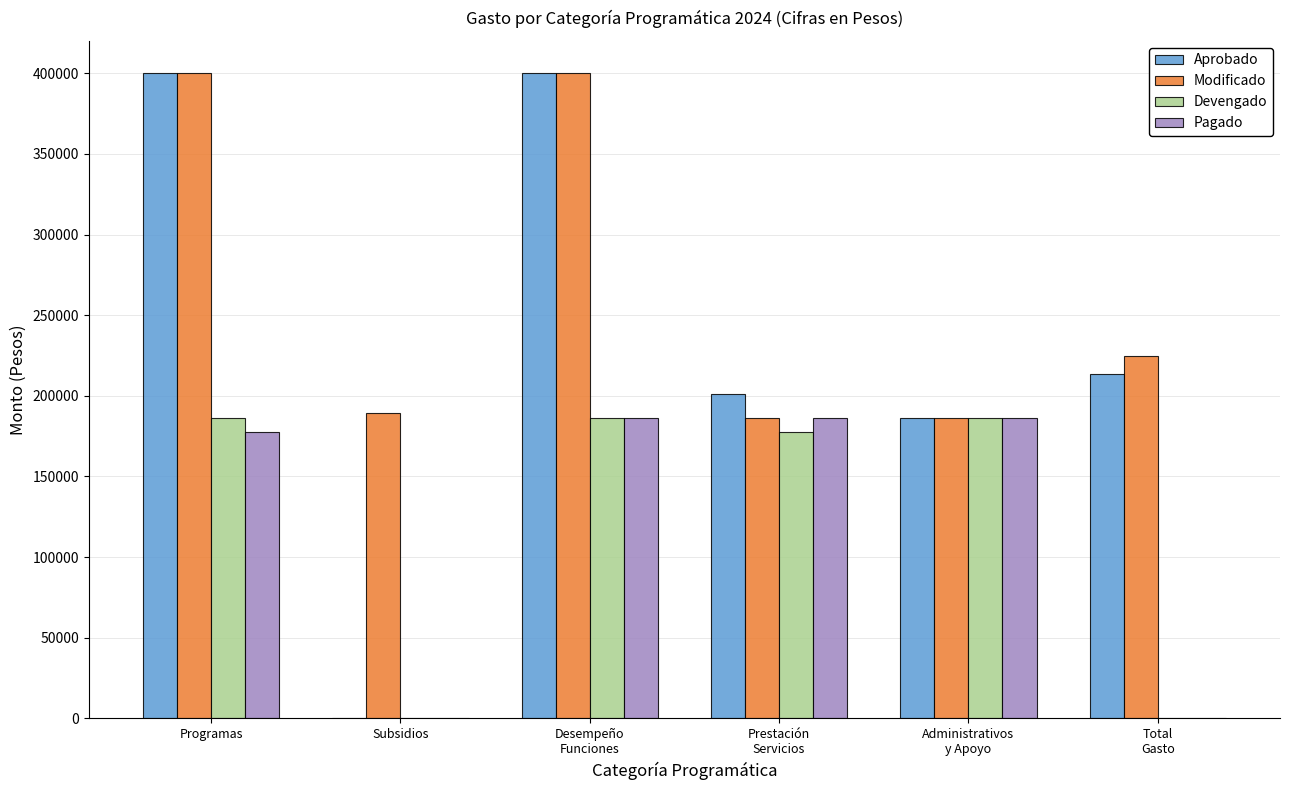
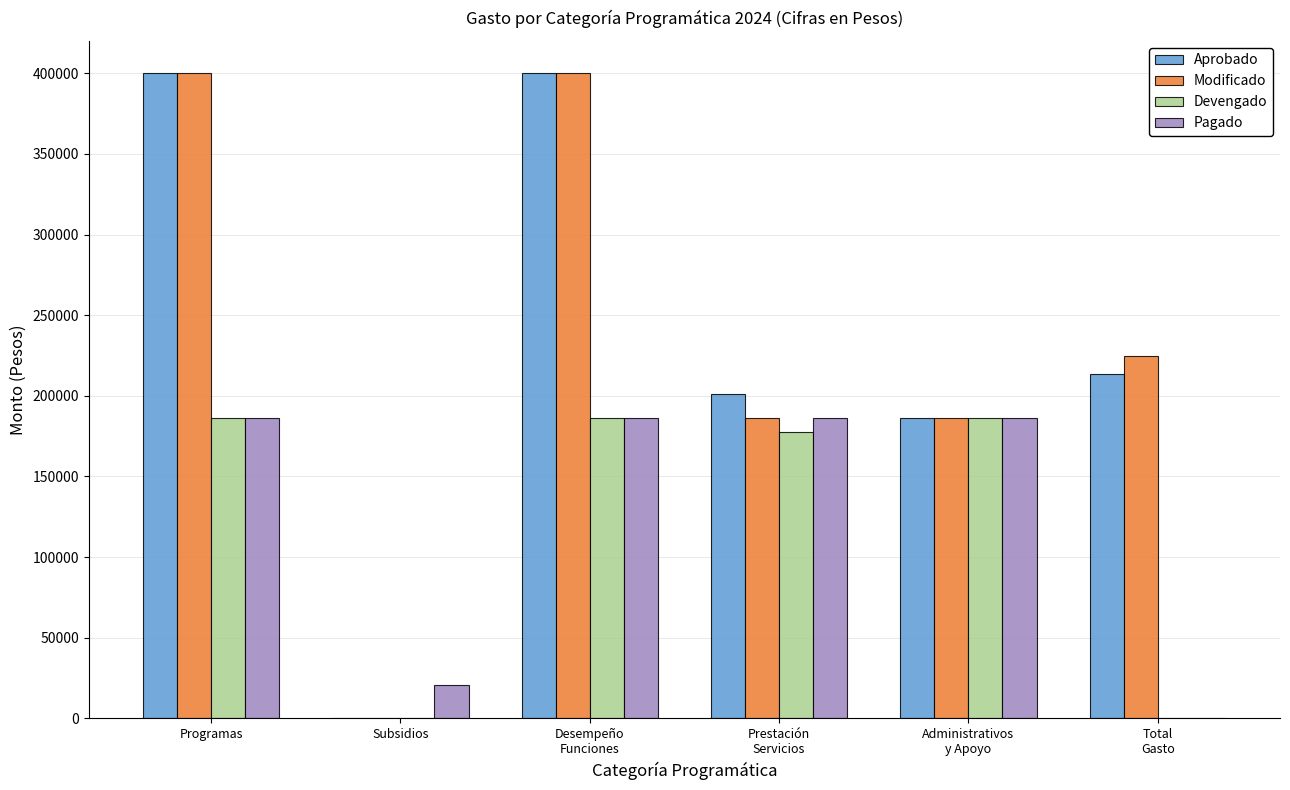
Pagado, Programas: 178000 -> 186000
Modificado, Subsidios: 189000 -> 0
Pagado, Subsidios: 0 -> 21000
